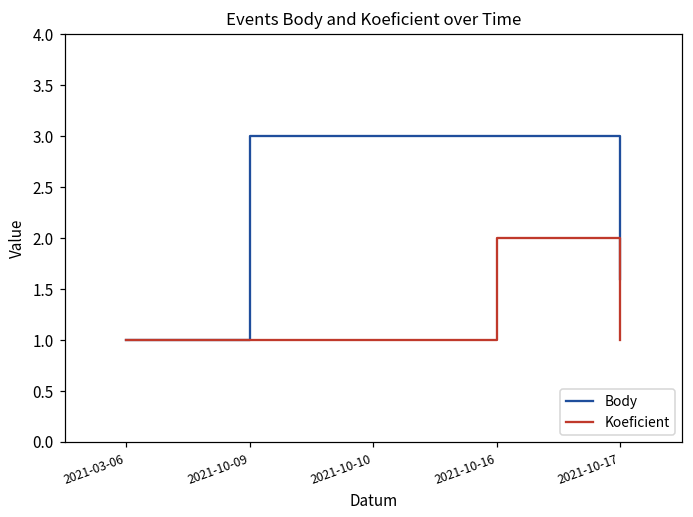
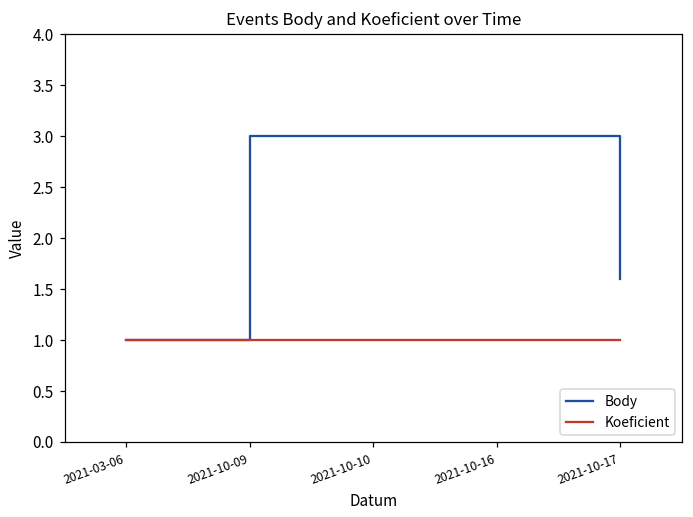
Koeficient, 2021-10-16: 2 -> 1
